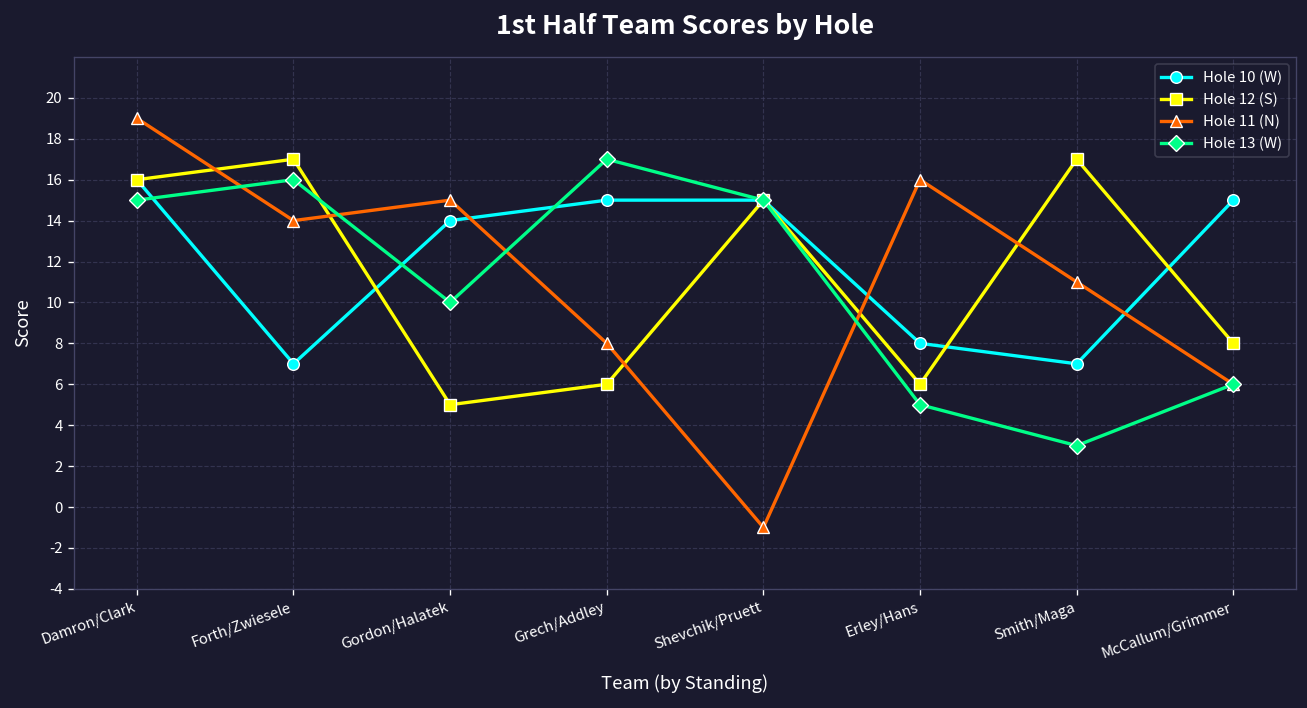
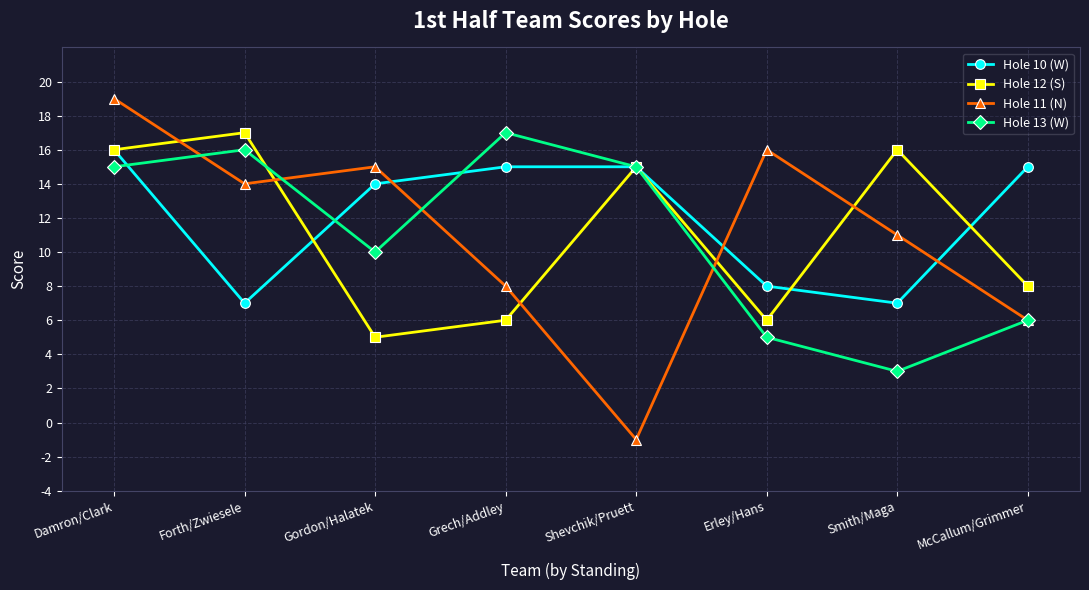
Hole 12 (S), Smith/Maga: 17 -> 16
